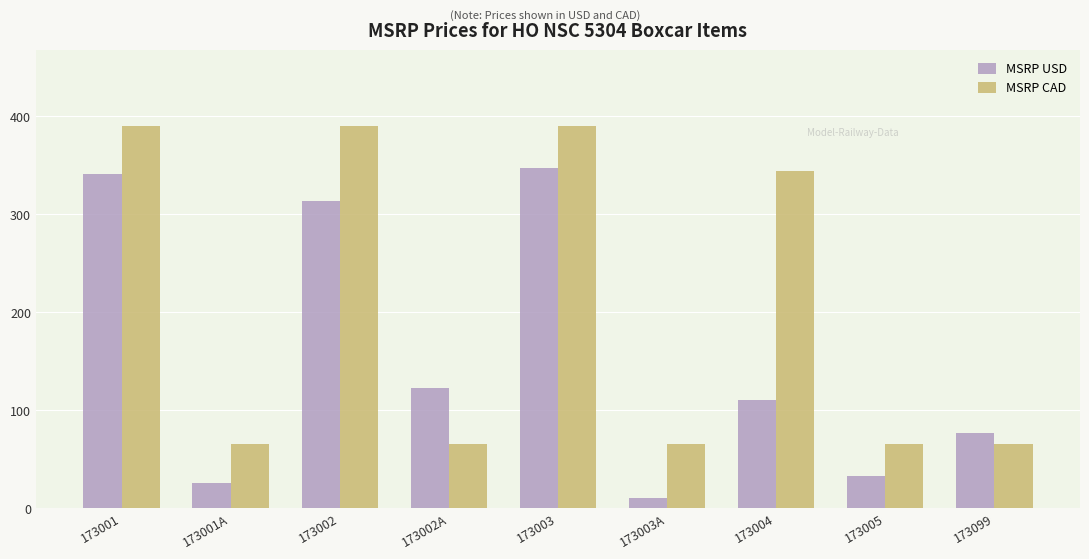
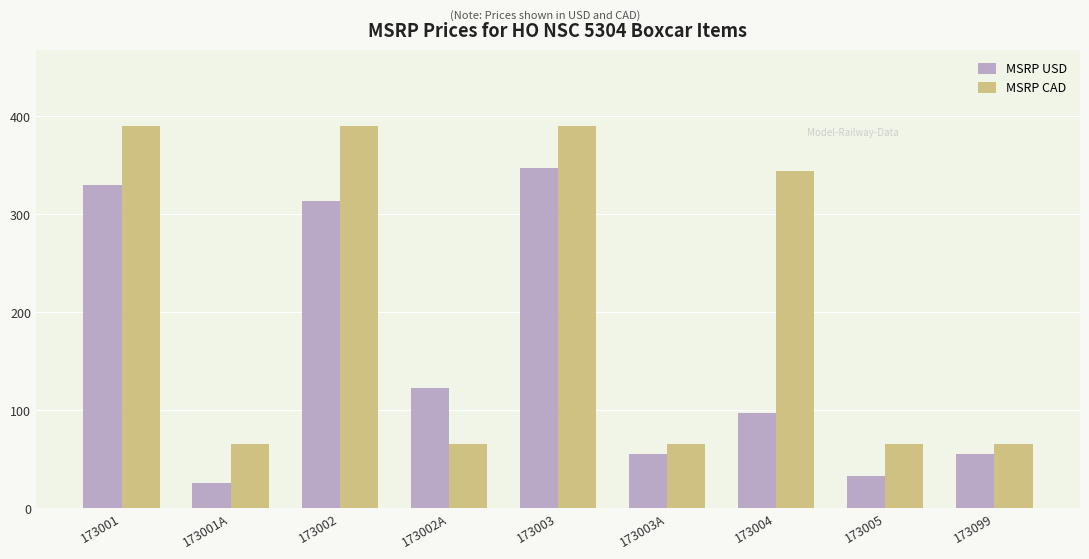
MSRP USD, 173001: 340 -> 330
MSRP USD, 173003A: 10 -> 50
MSRP USD, 173004: 110 -> 100
MSRP USD, 173099: 80 -> 50
